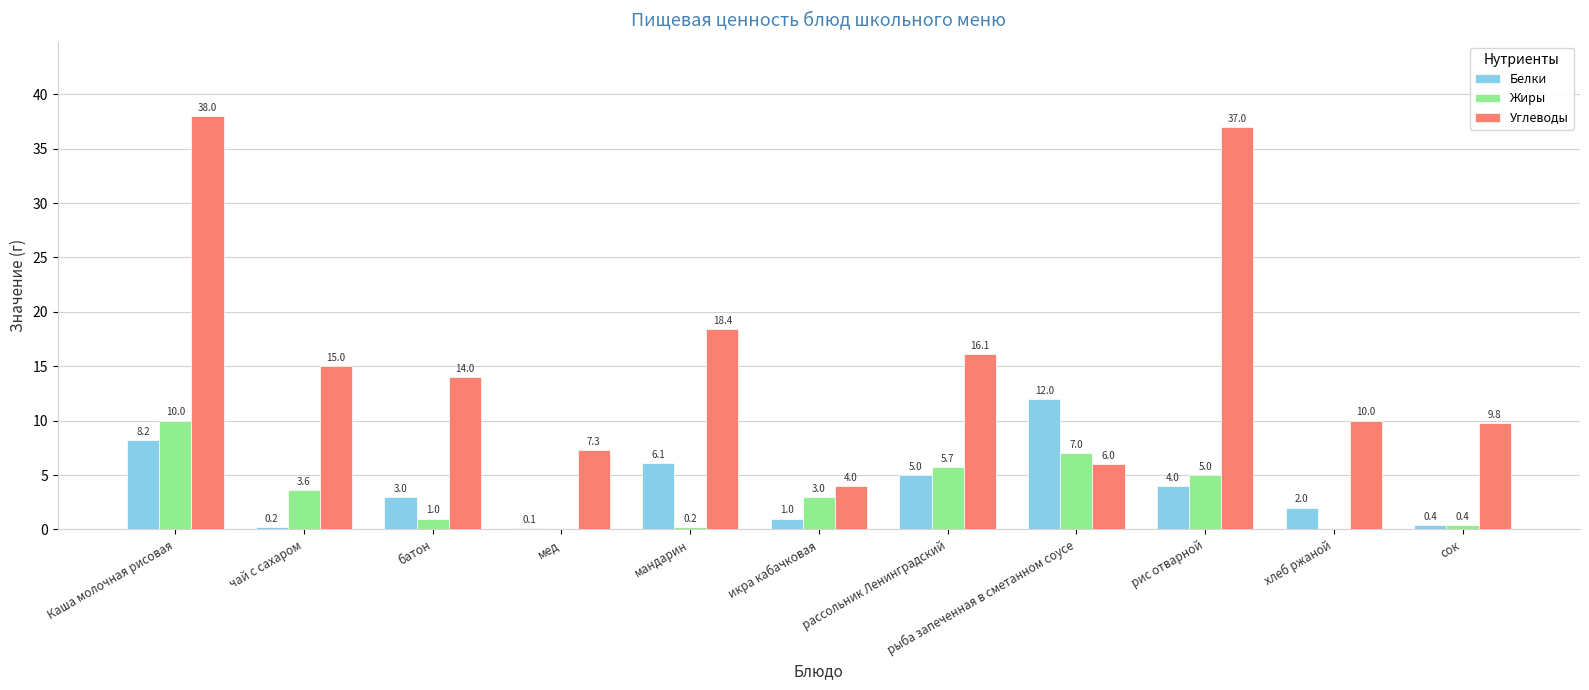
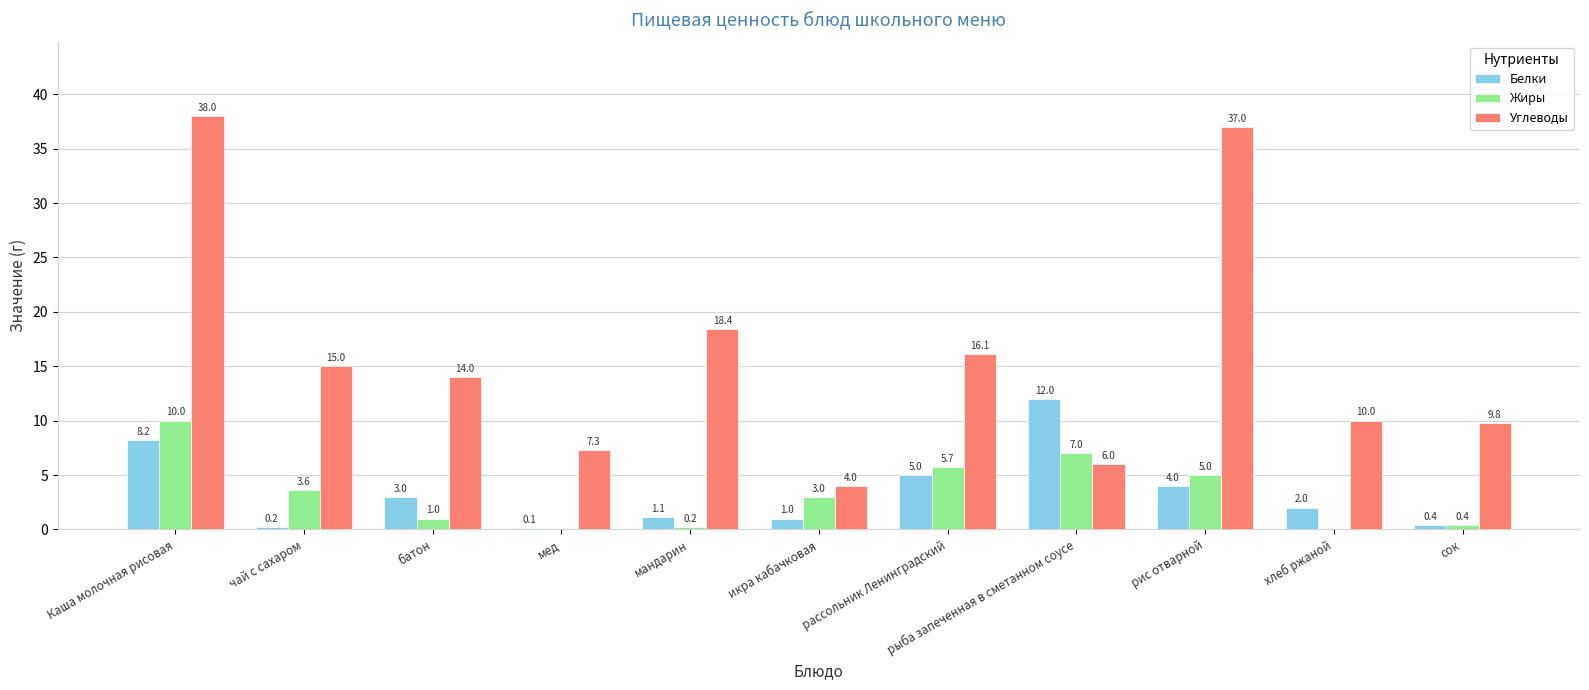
Белки, мандарин: 6.1 -> 1.1
